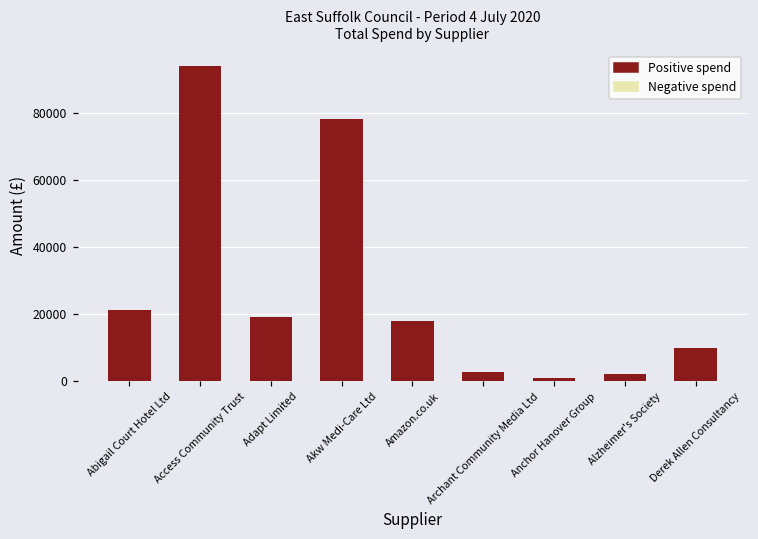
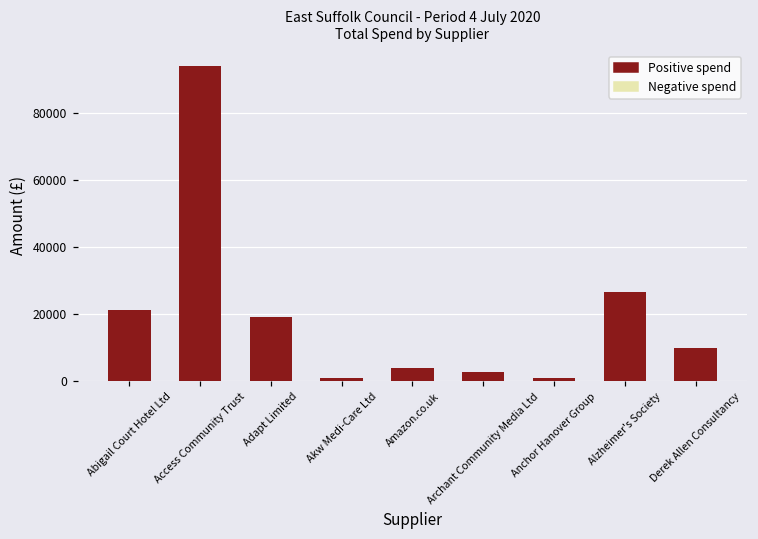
Akw Medi-Care Ltd: 78000 -> 1000
Amazon.co.uk: 18000 -> 4000
Alzheimer's Society: 2000 -> 27000
